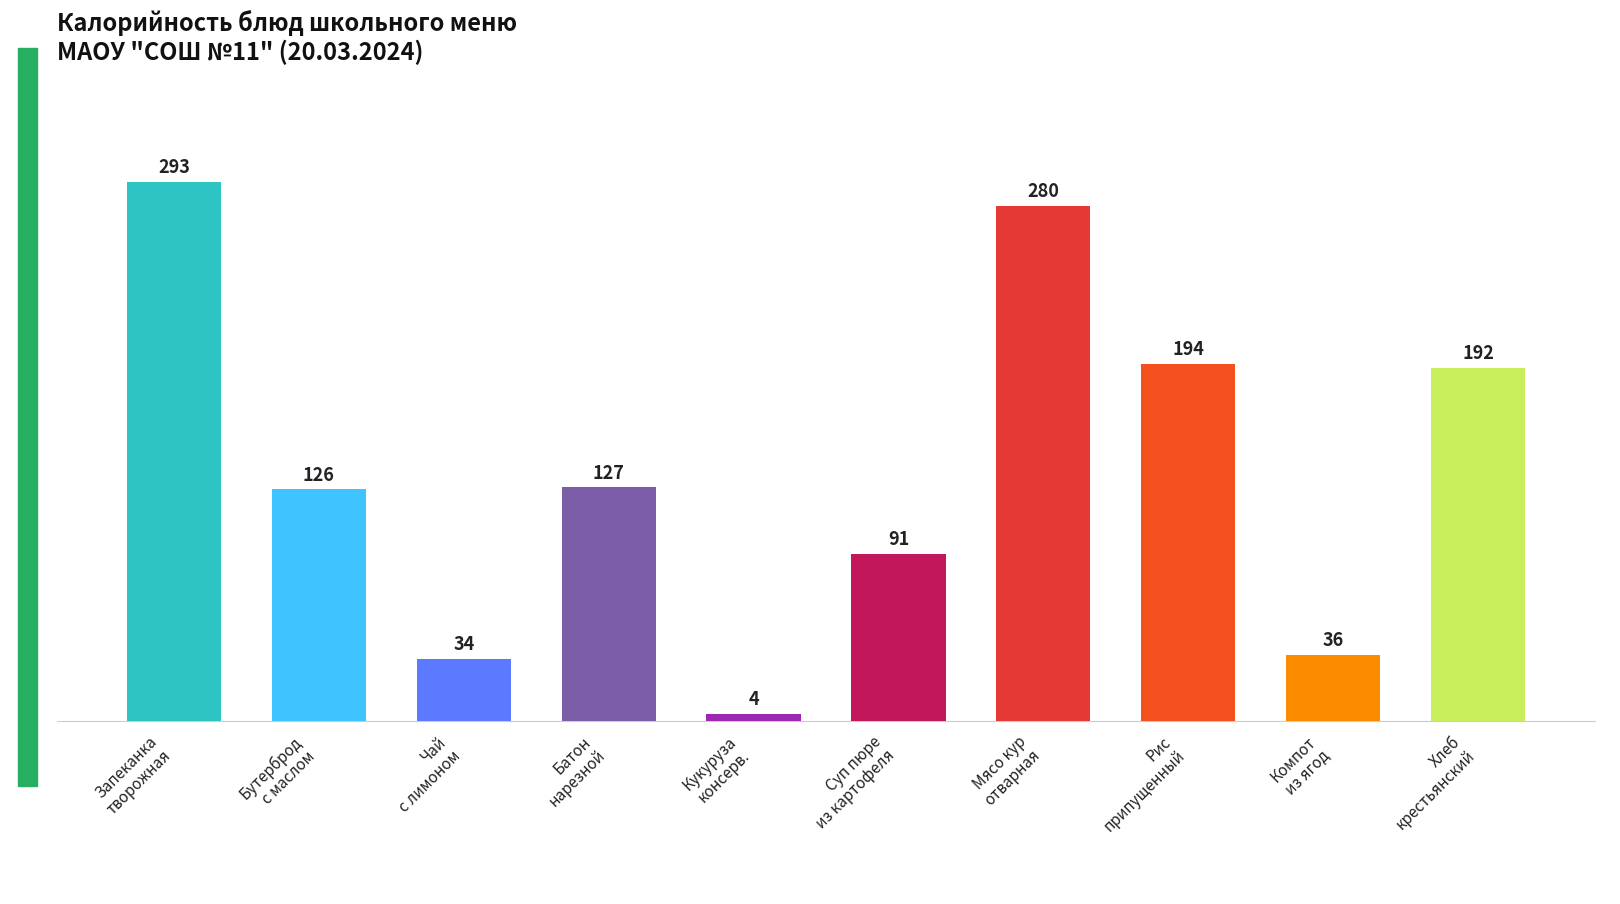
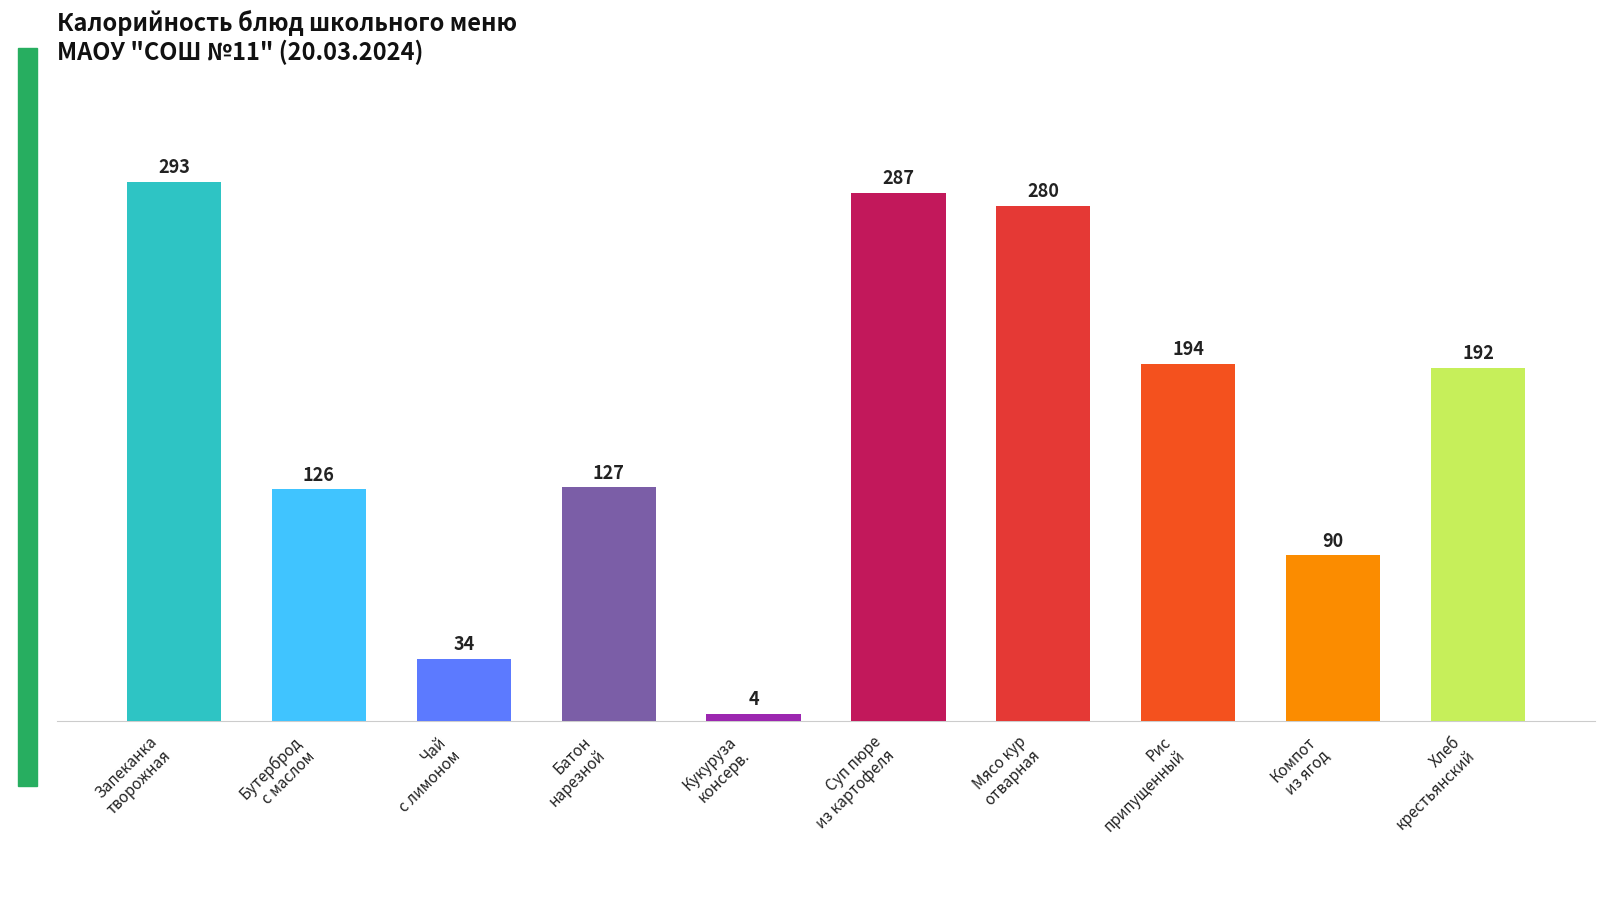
Суп пюре из картофеля: 91 -> 287
Компот из ягод: 36 -> 90
